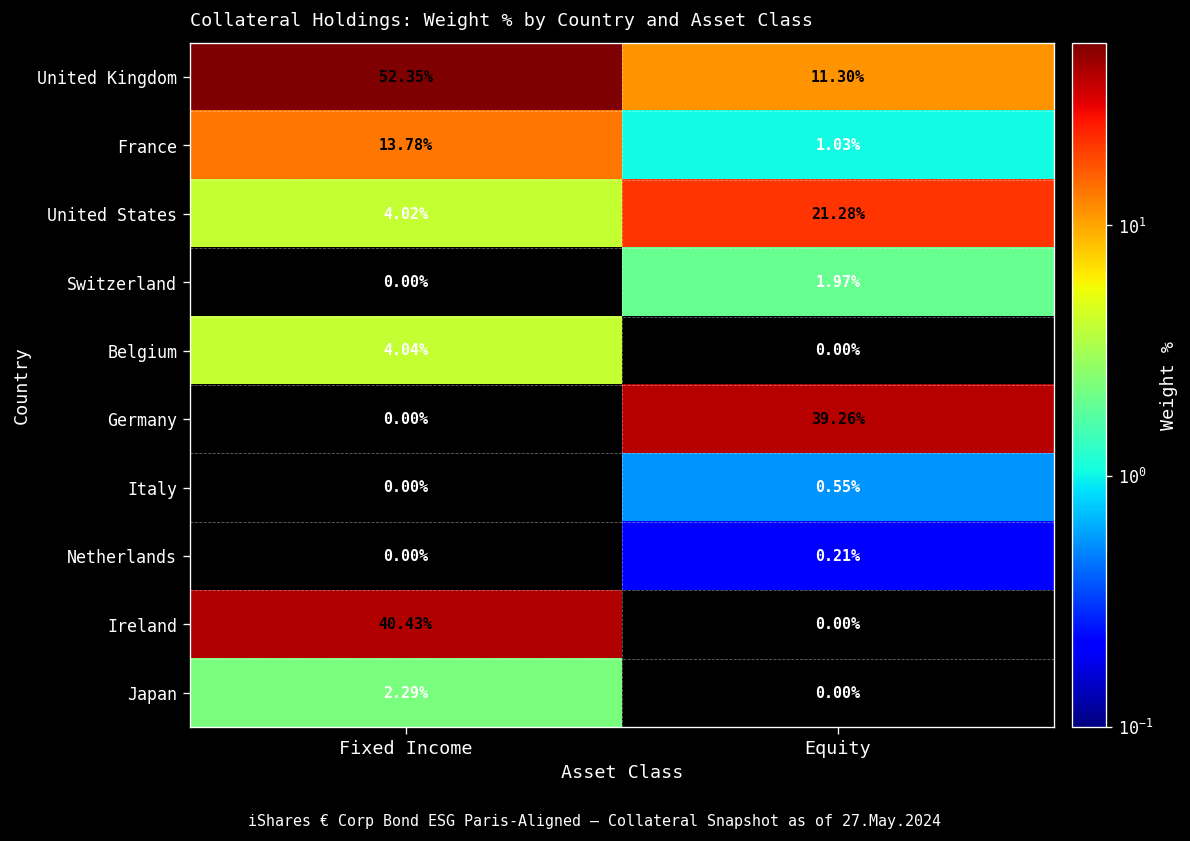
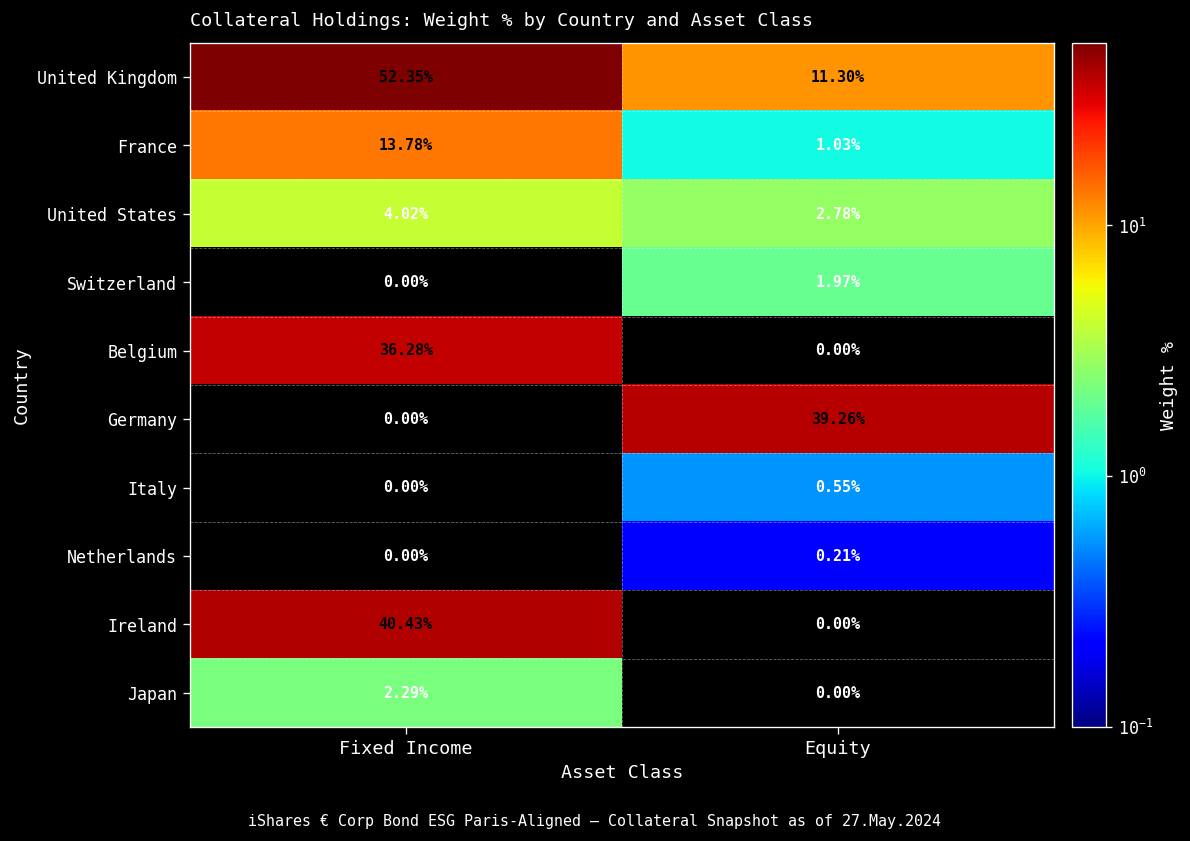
United States, Equity: 21.28% -> 2.78%
Belgium, Fixed Income: 4.04% -> 36.28%
